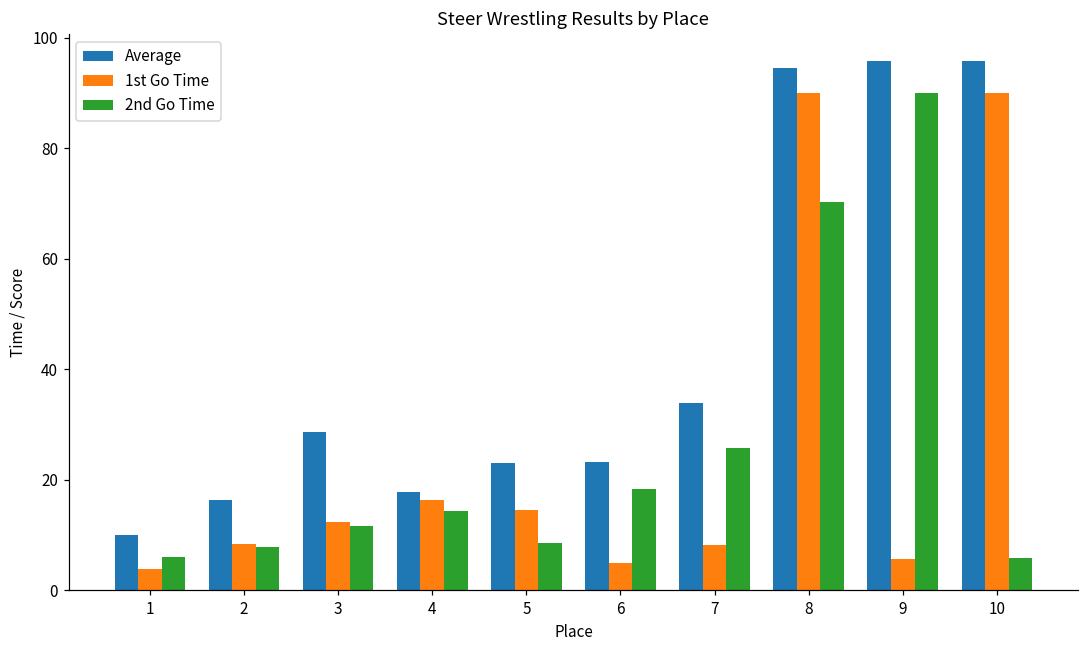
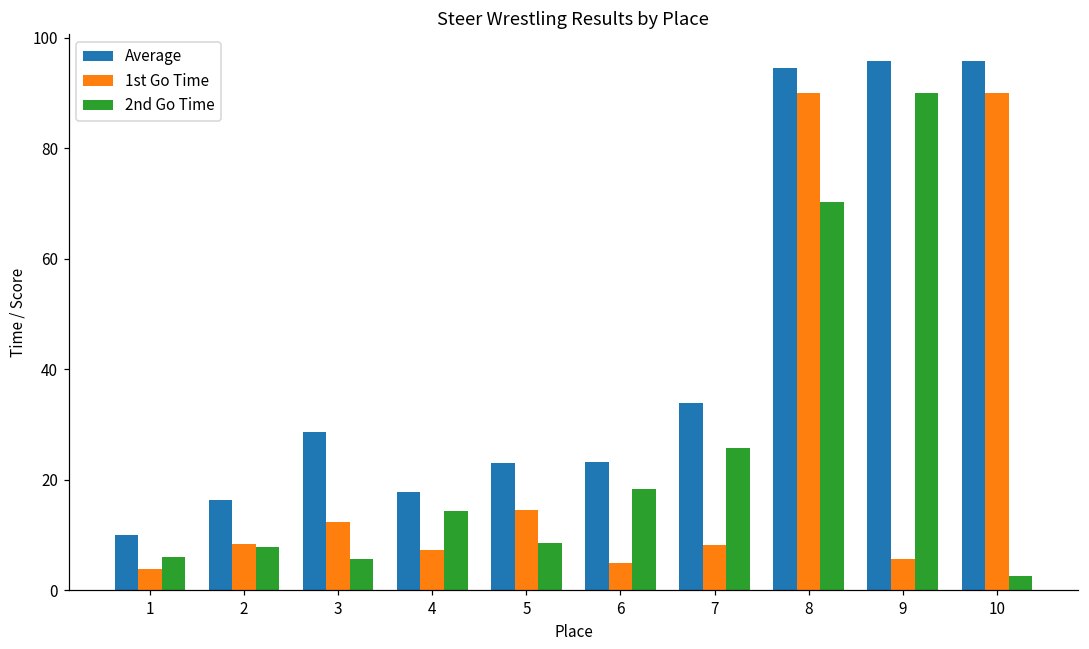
2nd Go Time, 3: 12 -> 6
1st Go Time, 4: 16 -> 7
2nd Go Time, 10: 6 -> 3
